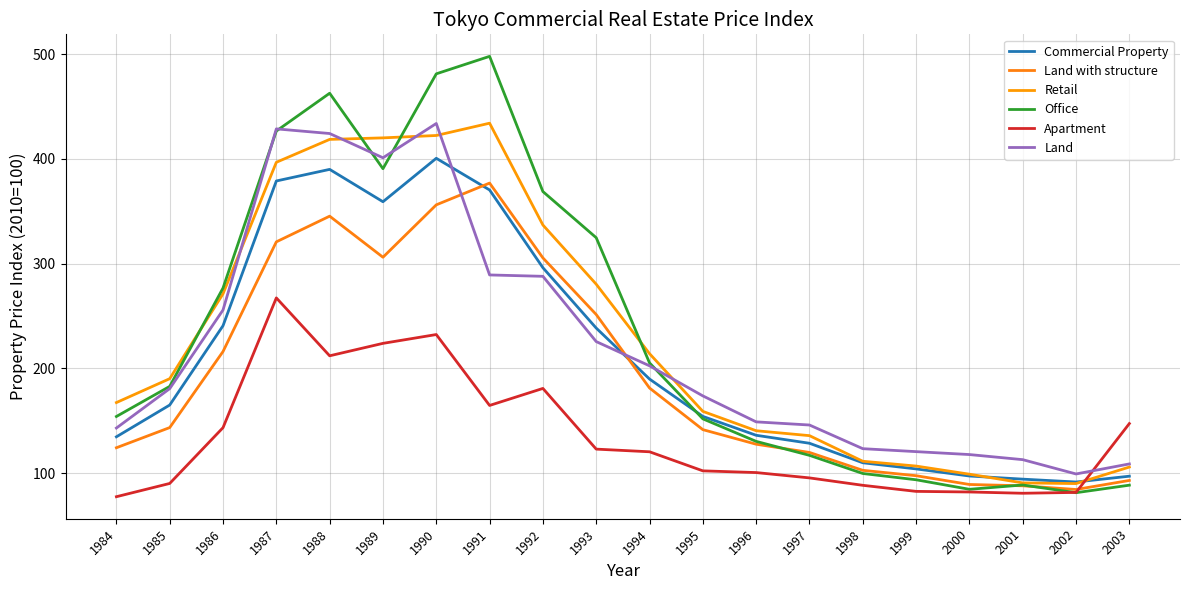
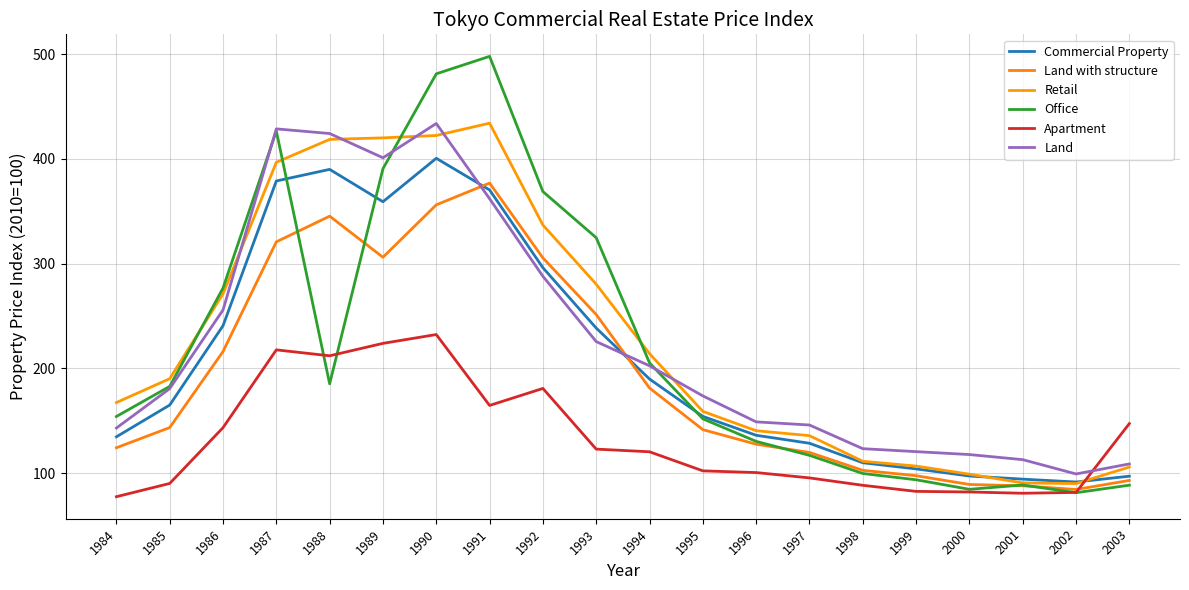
Apartment, 1987: 267 -> 218
Office, 1988: 463 -> 185
Land, 1991: 289 -> 362
